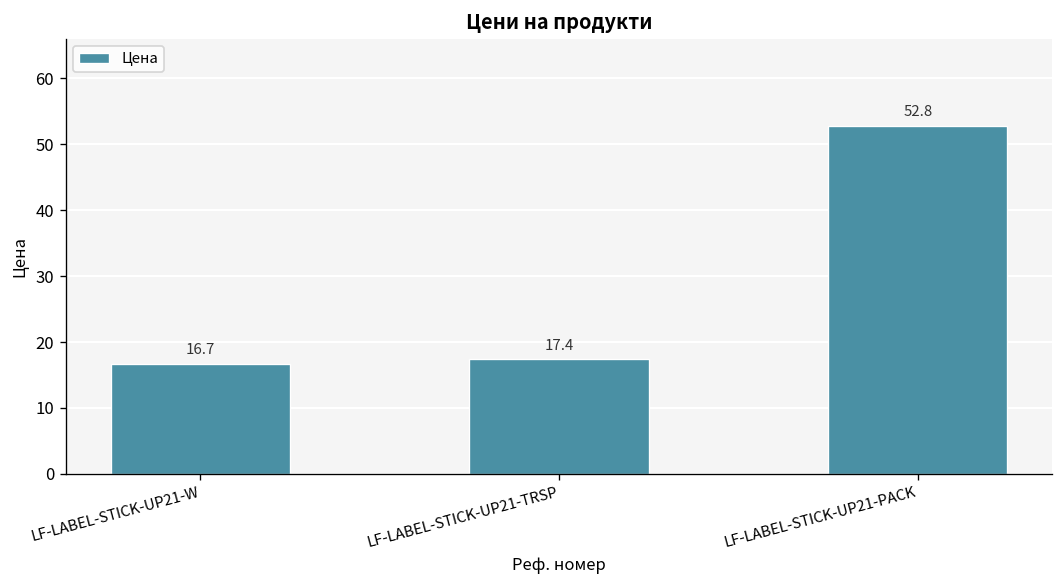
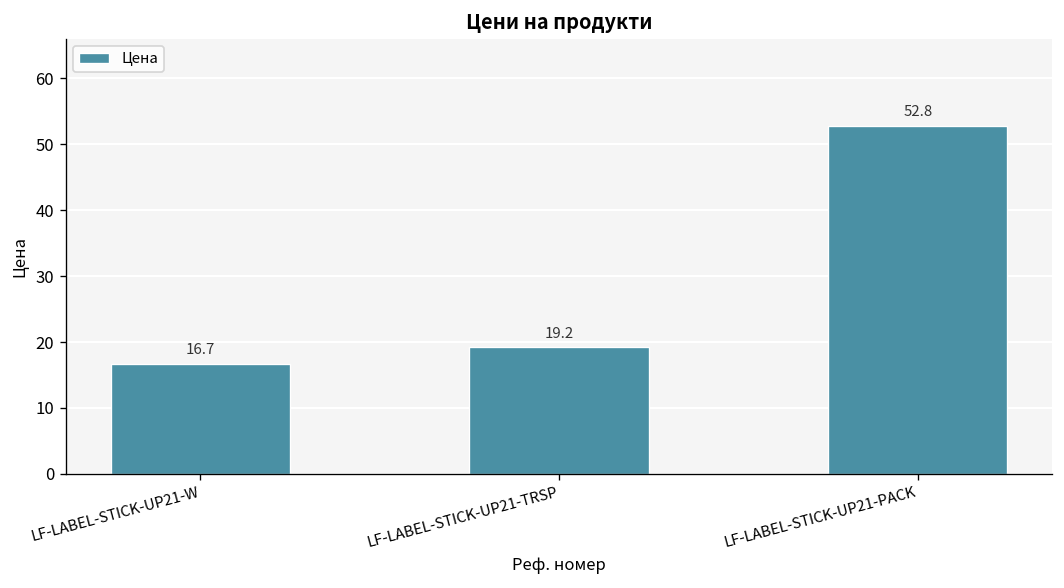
LF-LABEL-STICK-UP21-TRSP: 17.4 -> 19.2
